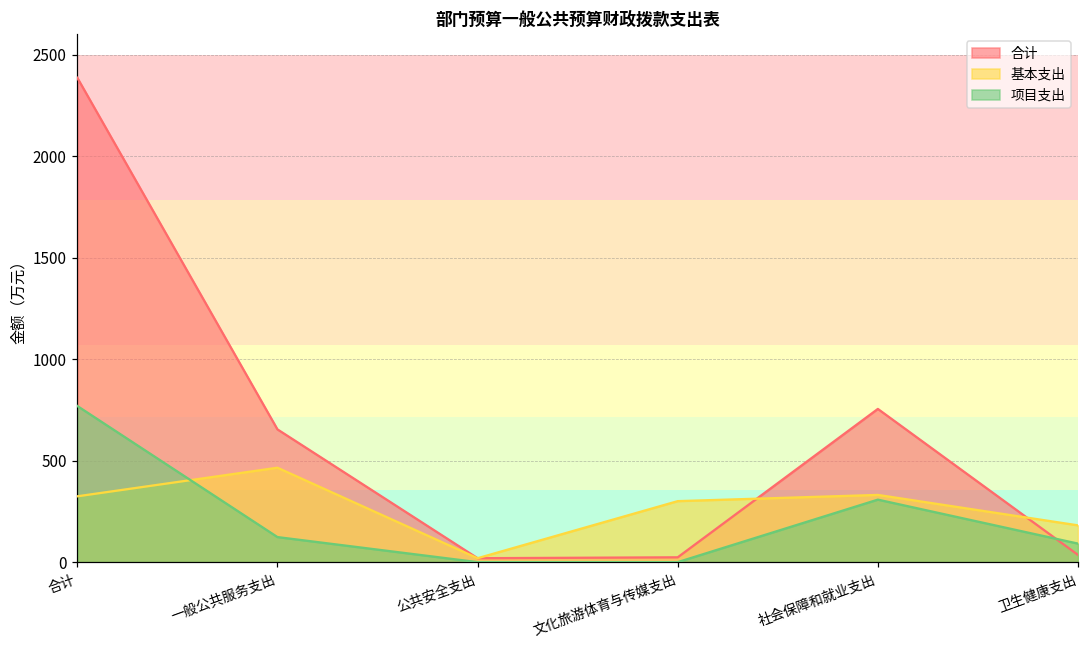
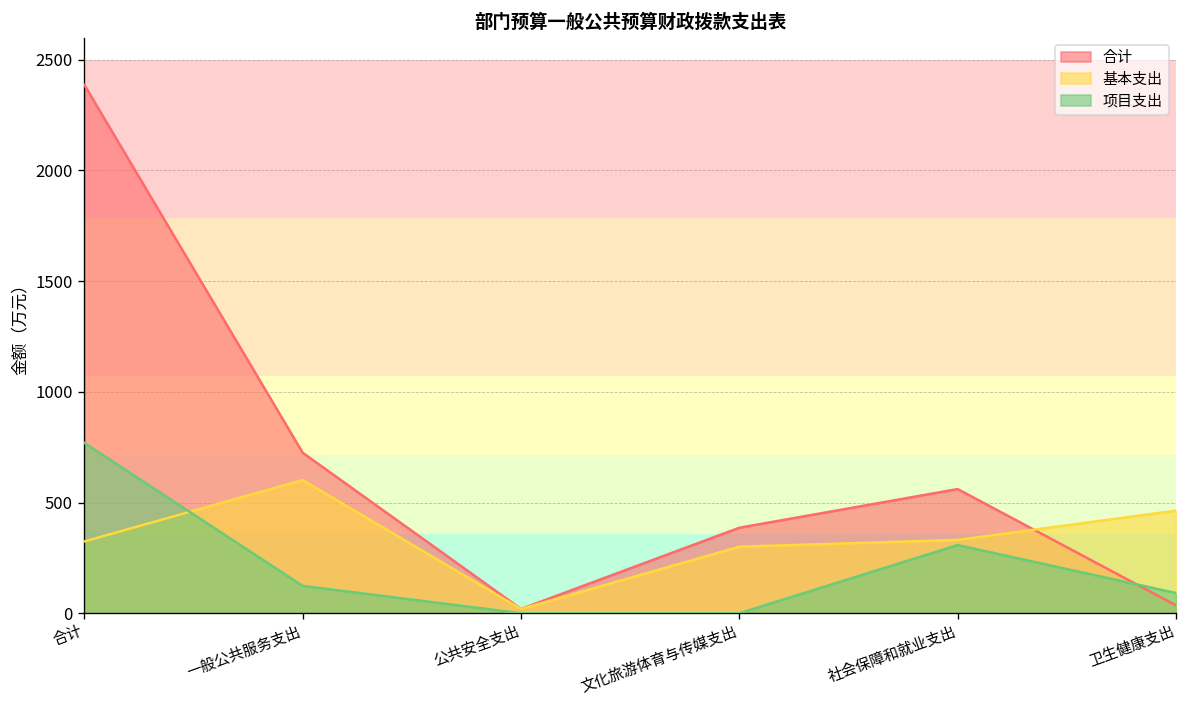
合计, 一般公共服务支出: 650 -> 730
基本支出, 一般公共服务支出: 470 -> 600
合计, 文化旅游体育与传媒支出: 20 -> 390
合计, 社会保障和就业支出: 750 -> 560
基本支出, 卫生健康支出: 180 -> 460
